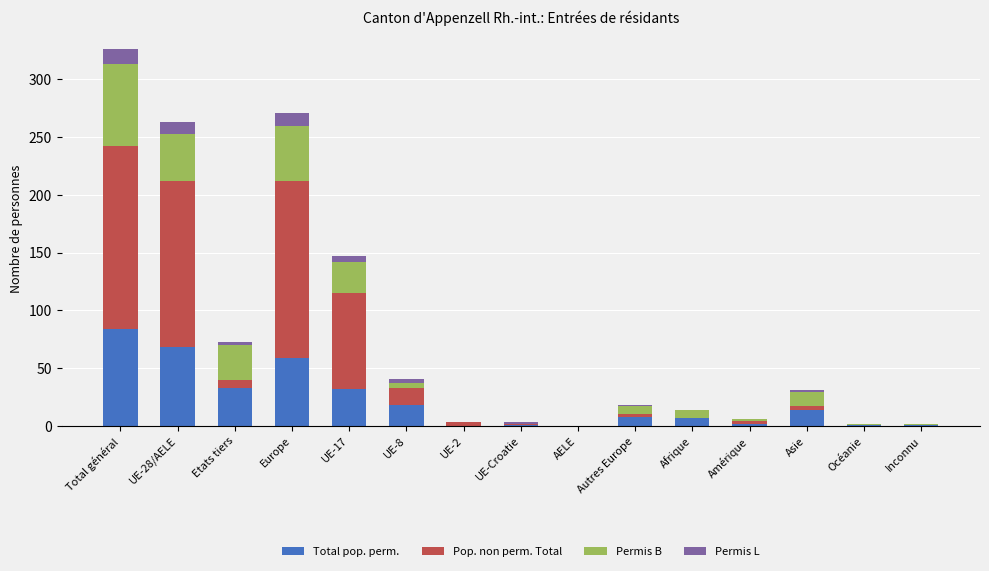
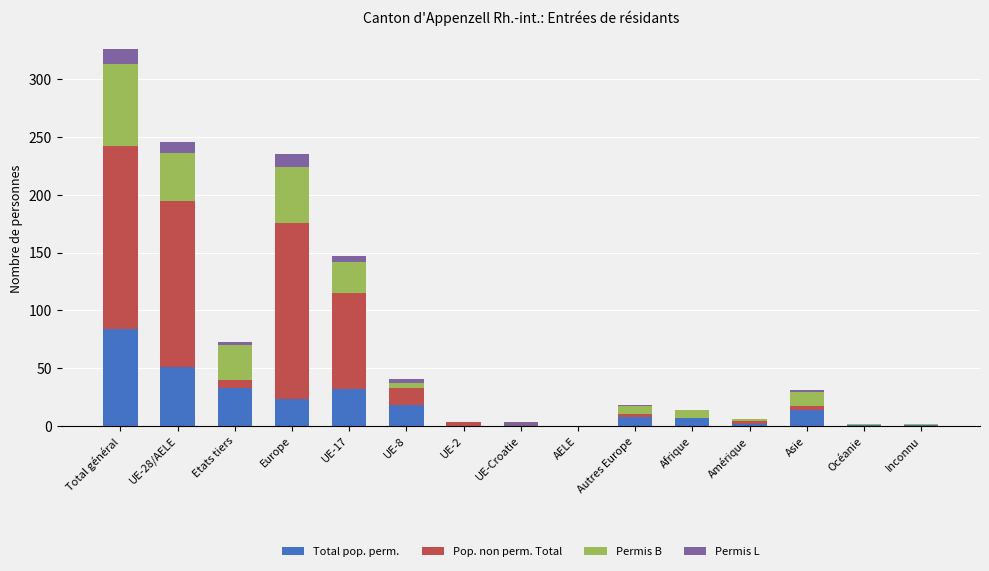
Total pop. perm., UE-28/AELE: 68 -> 51
Total pop. perm., Europe: 59 -> 23
